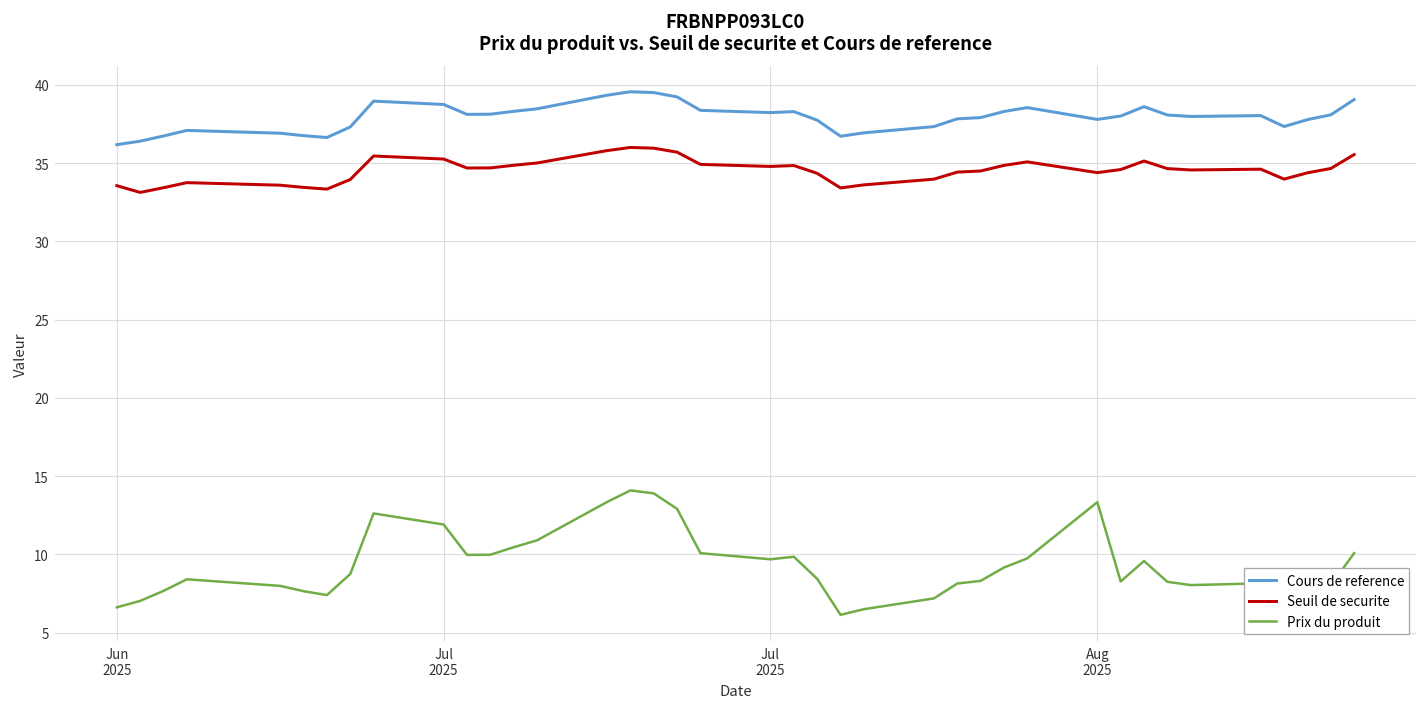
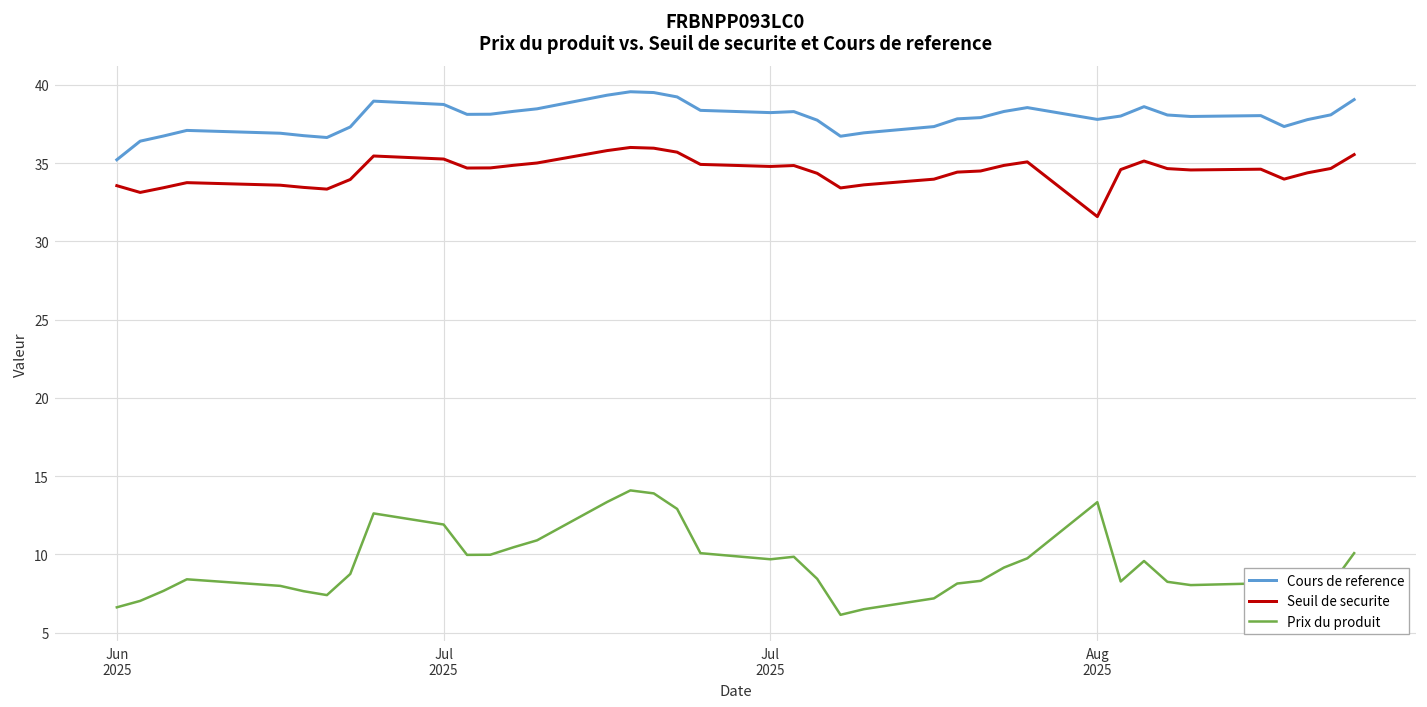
Cours de reference, Jun 2025: 36.2 -> 35.2
Seuil de securite, Aug 2025: 34.4 -> 31.6
